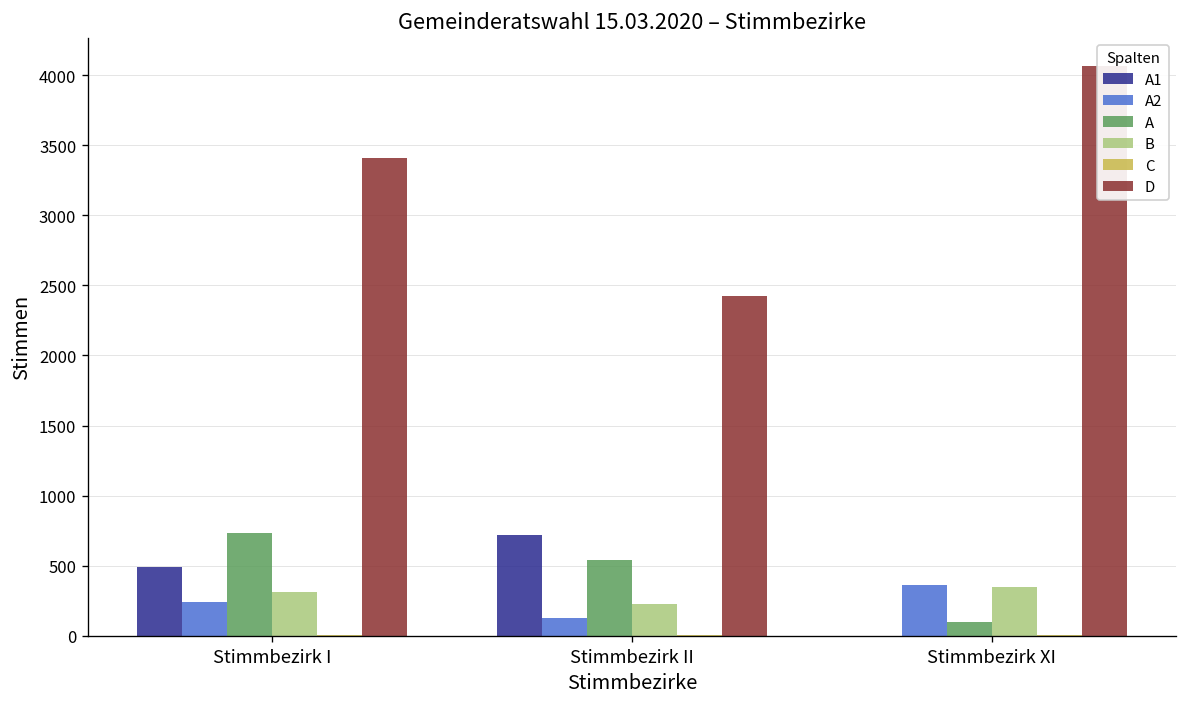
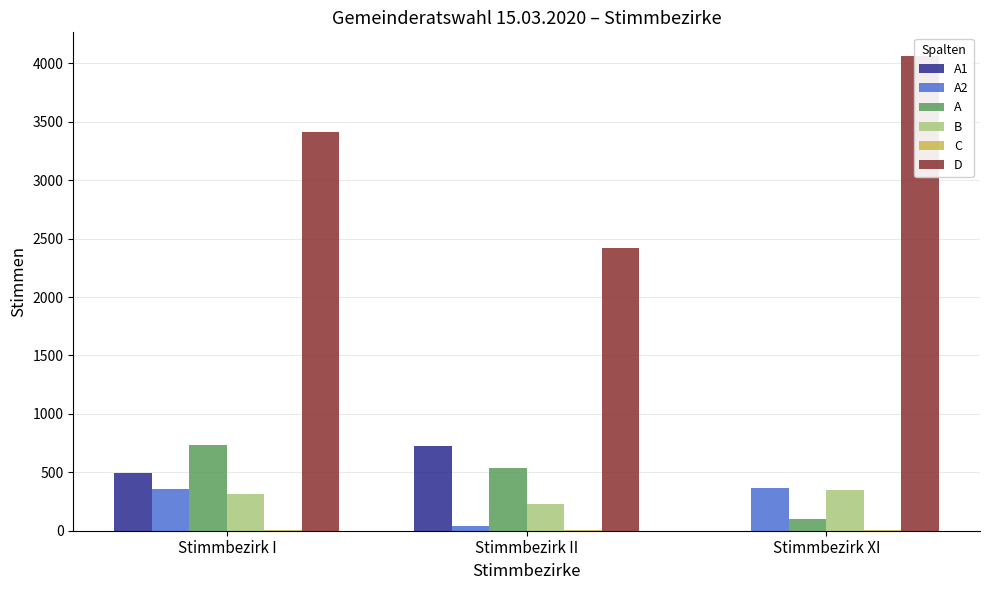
A2, Stimmbezirk I: 240 -> 360
A2, Stimmbezirk II: 130 -> 40
